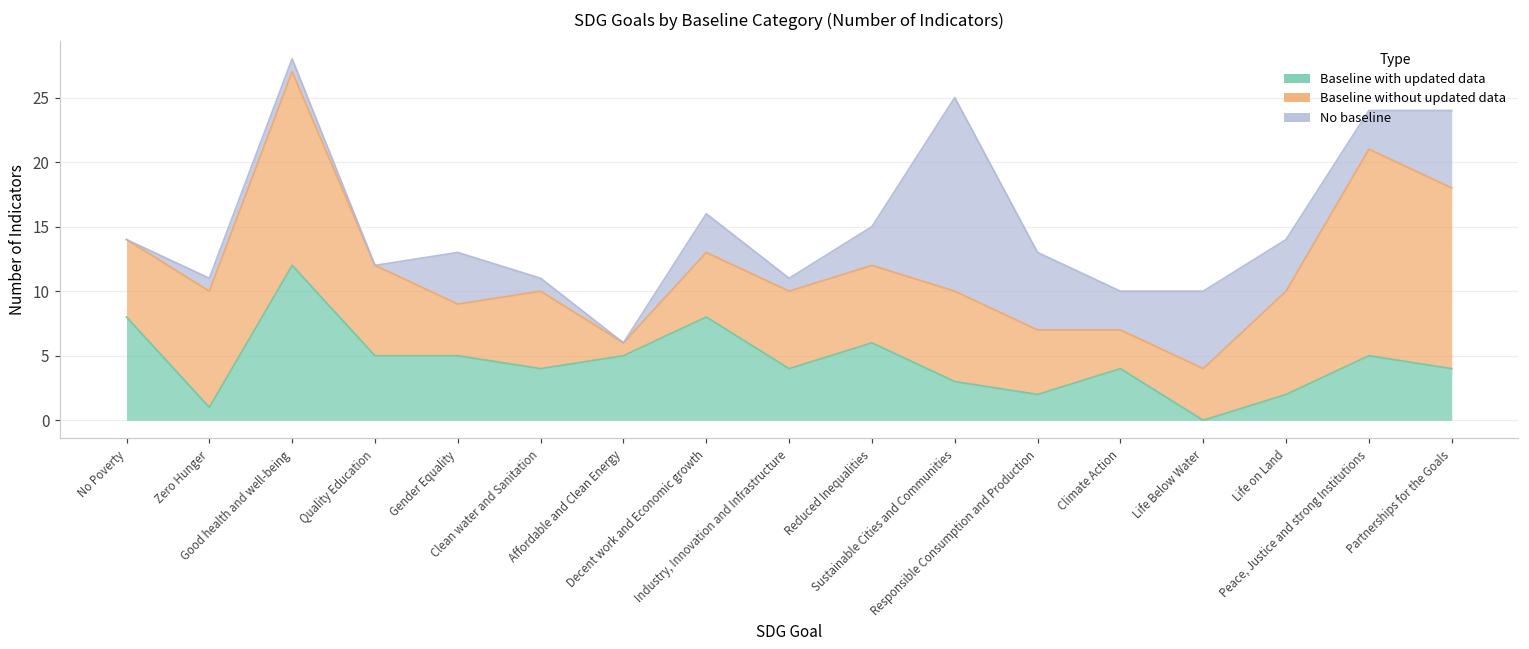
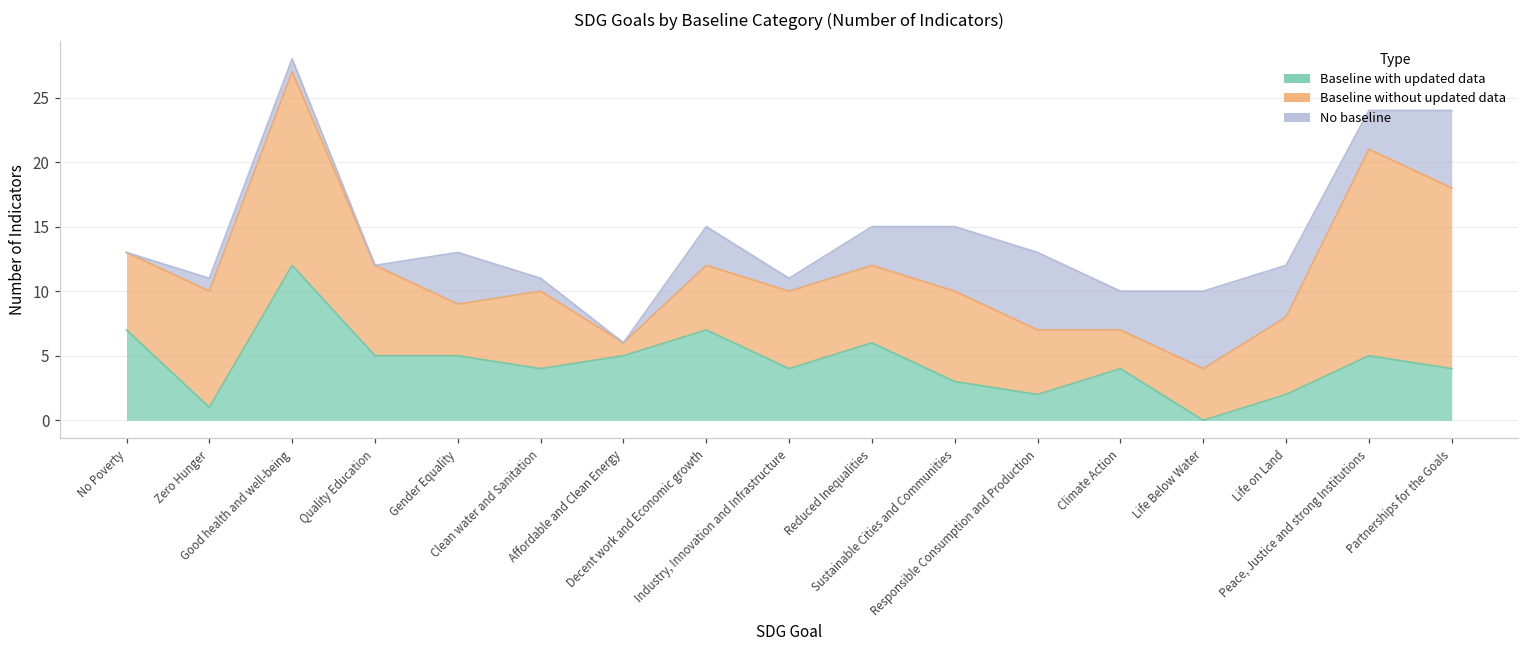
Baseline with updated data, No Poverty: 8 -> 7
Baseline with updated data, Decent work and Economic growth: 8 -> 7
No baseline, Sustainable Cities and Communities: 15 -> 5
Baseline without updated data, Life on Land: 8 -> 6
